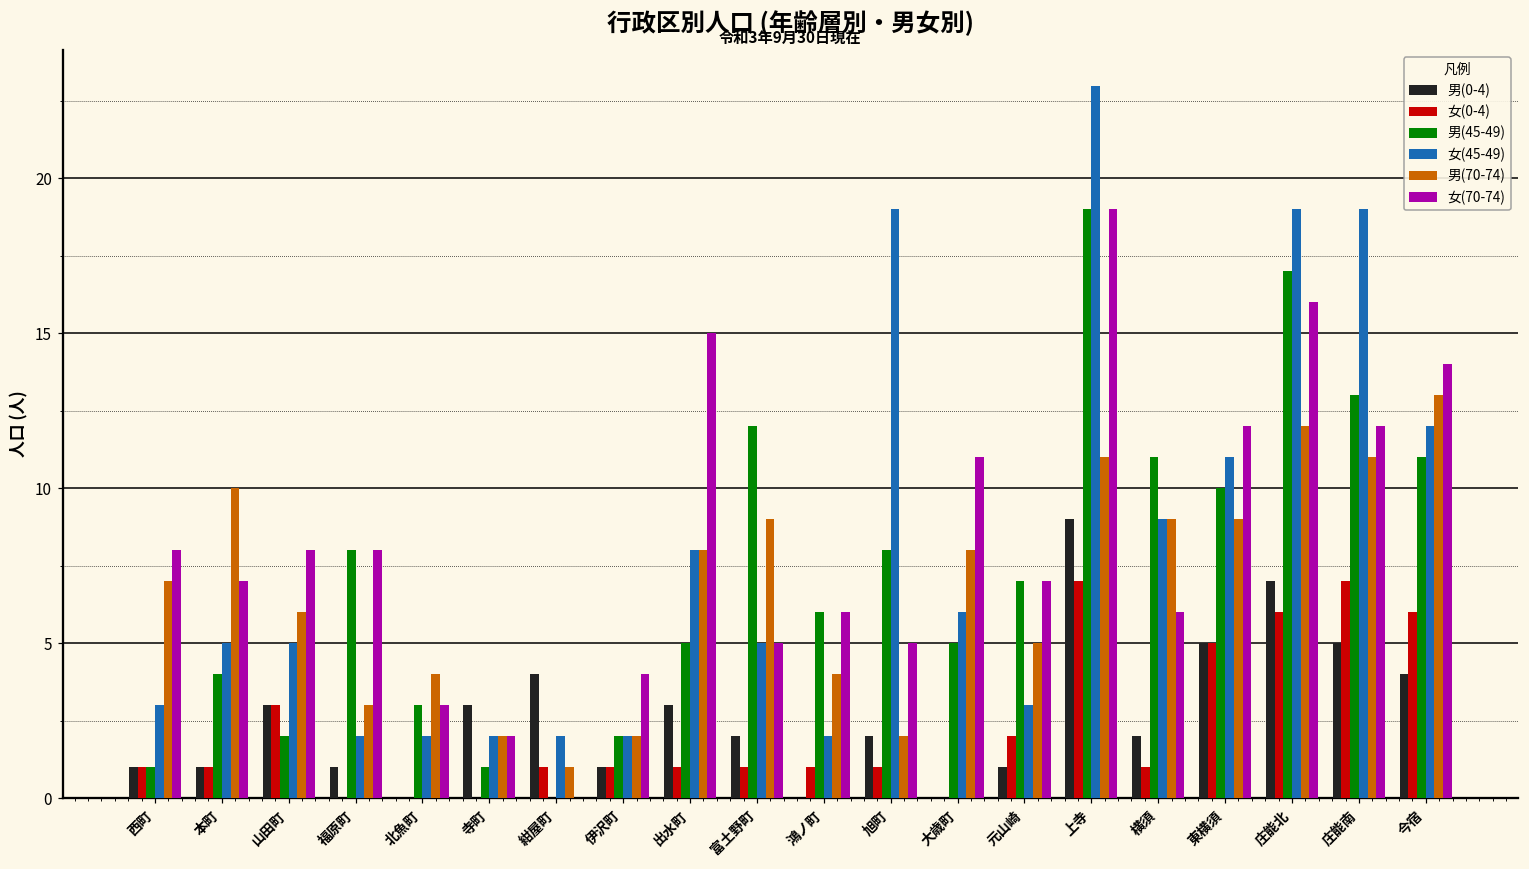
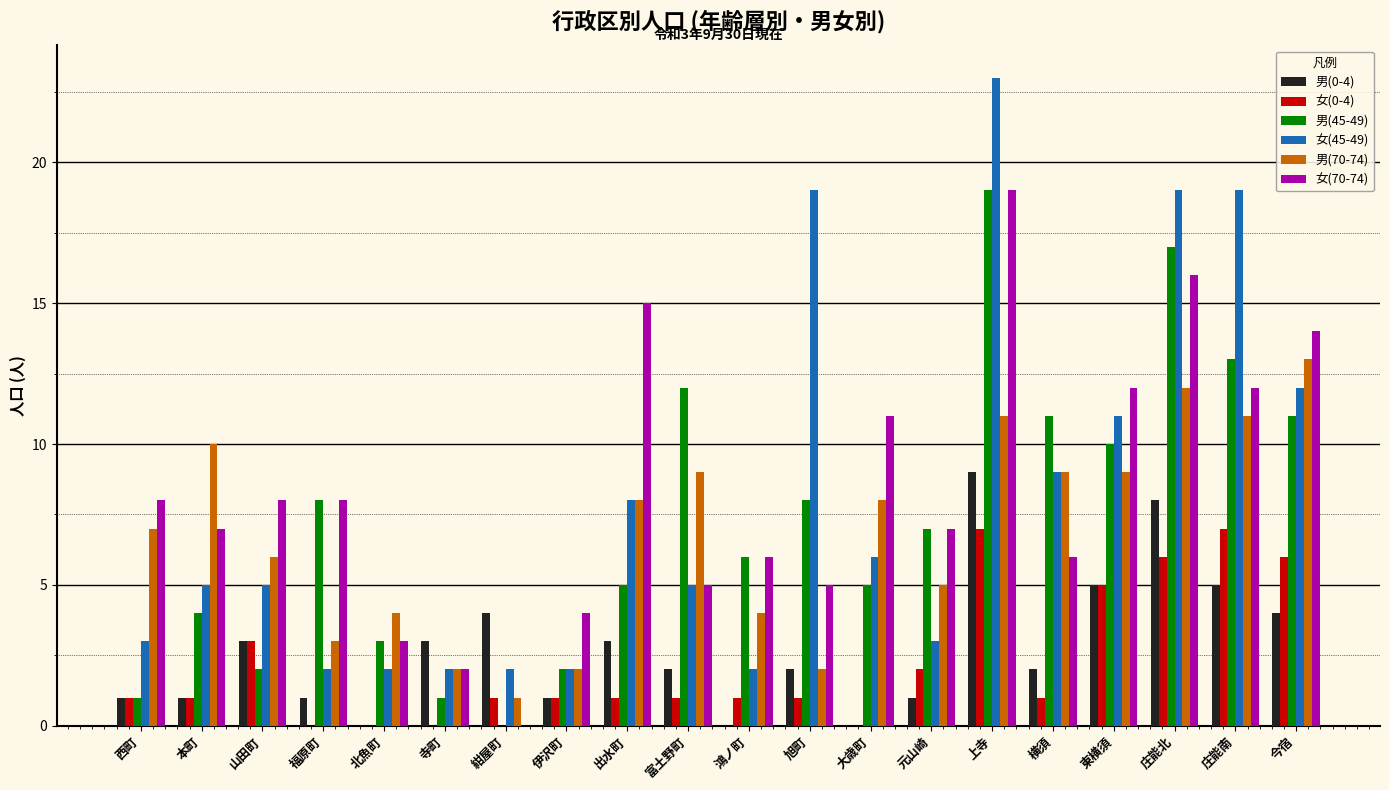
男(0-4), 庄能北: 7 -> 8
